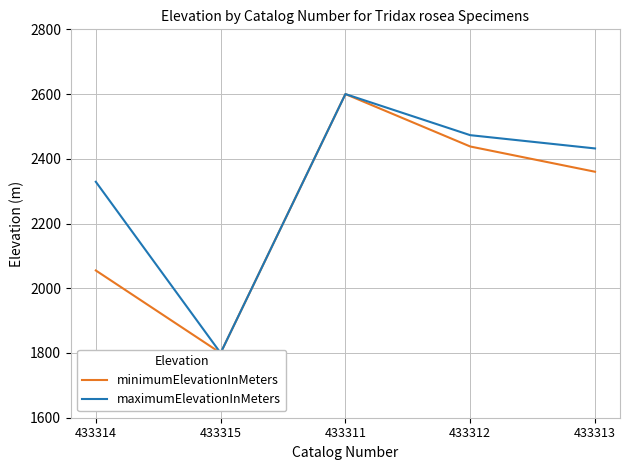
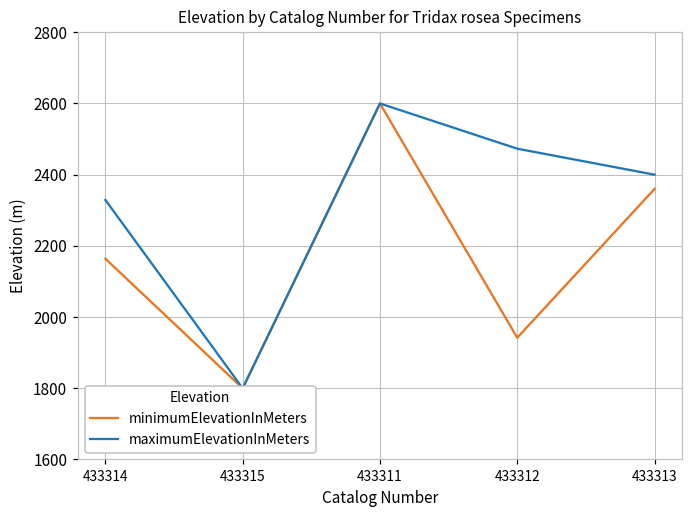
minimumElevationInMeters, 433314: 2060 -> 2160
minimumElevationInMeters, 433312: 2440 -> 1940
maximumElevationInMeters, 433313: 2430 -> 2400
